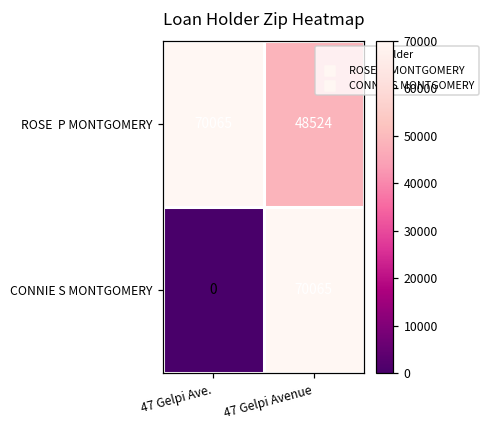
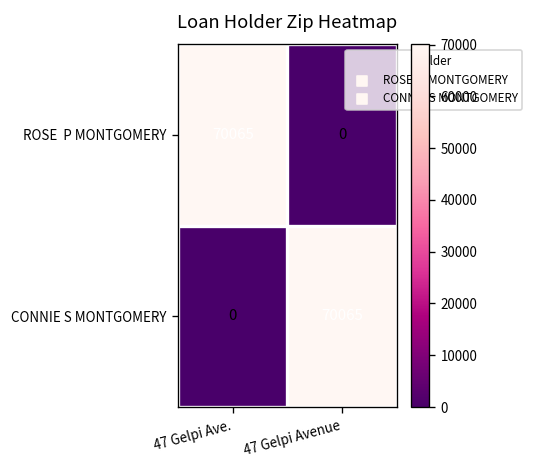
ROSE P MONTGOMERY, 47 Gelpi Avenue: 48524 -> 0
